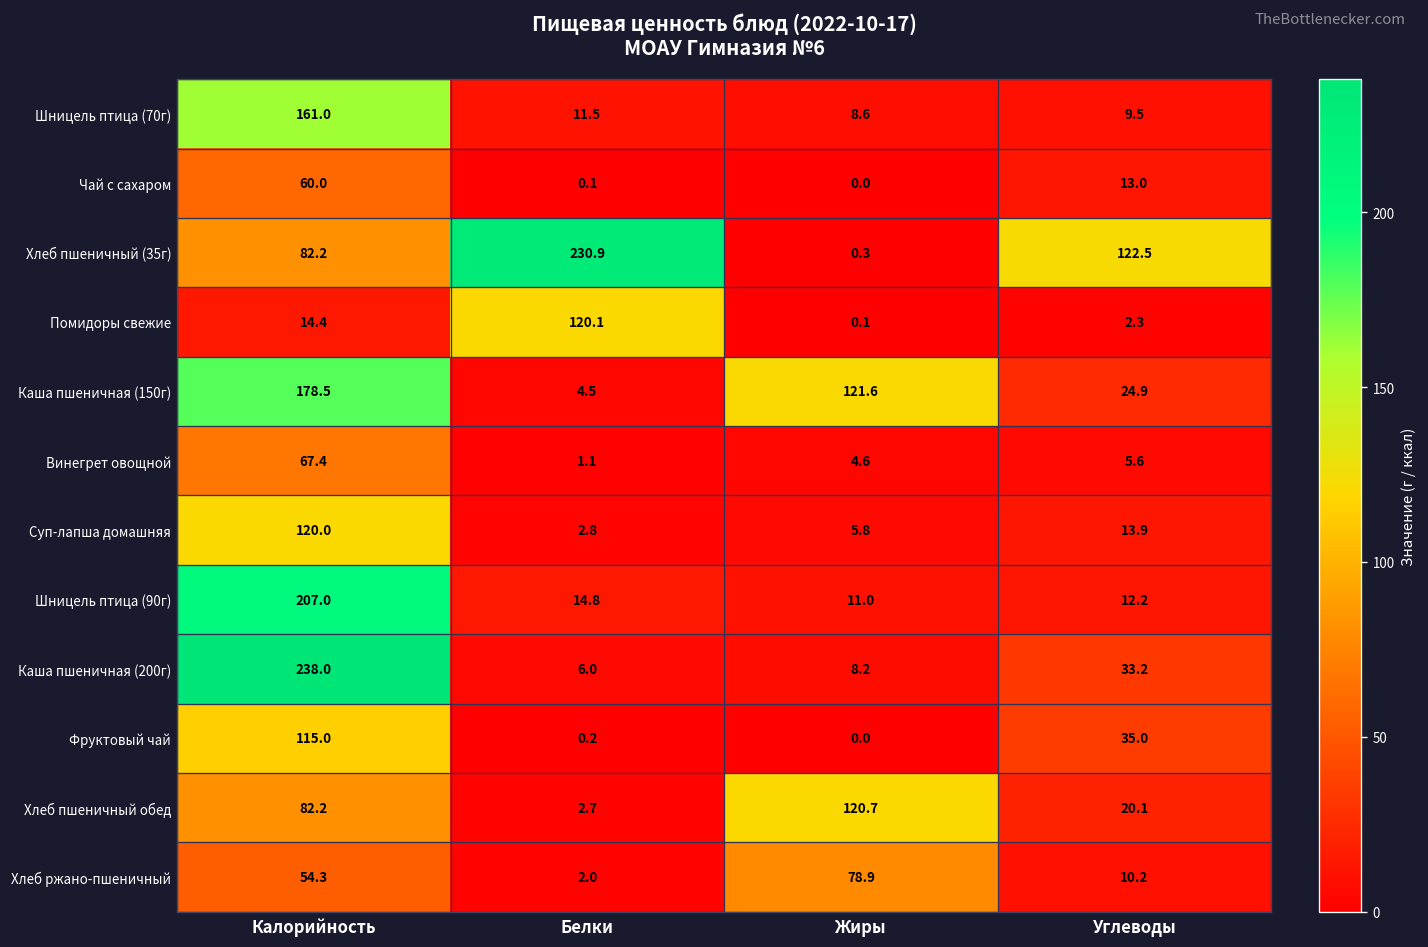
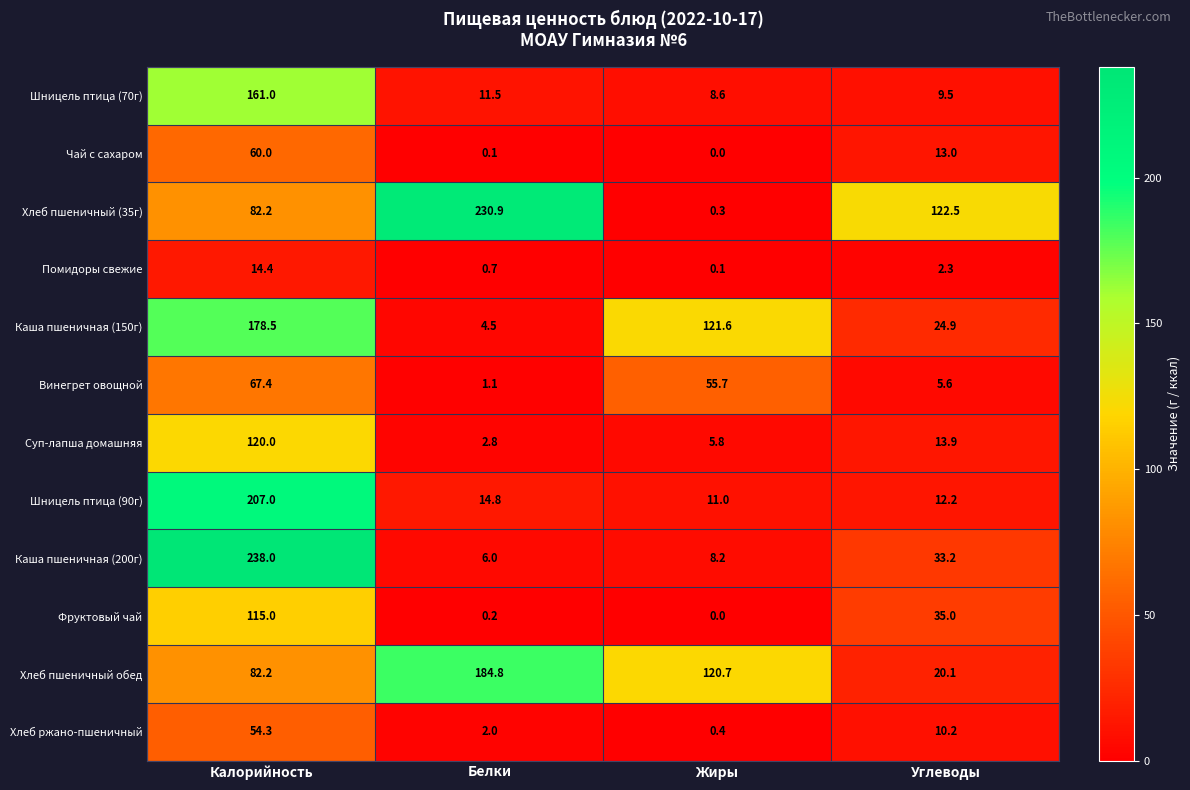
Помидоры свежие, Белки: 120.1 -> 0.7
Винегрет овощной, Жиры: 4.6 -> 55.7
Хлеб пшеничный обед, Белки: 2.7 -> 184.8
Хлеб ржано-пшеничный, Жиры: 78.9 -> 0.4
